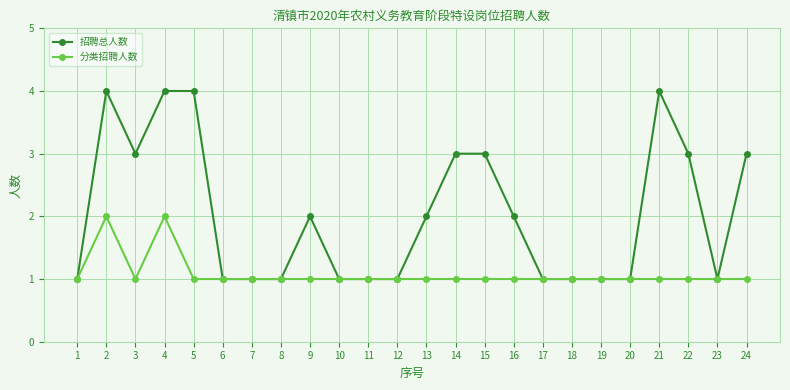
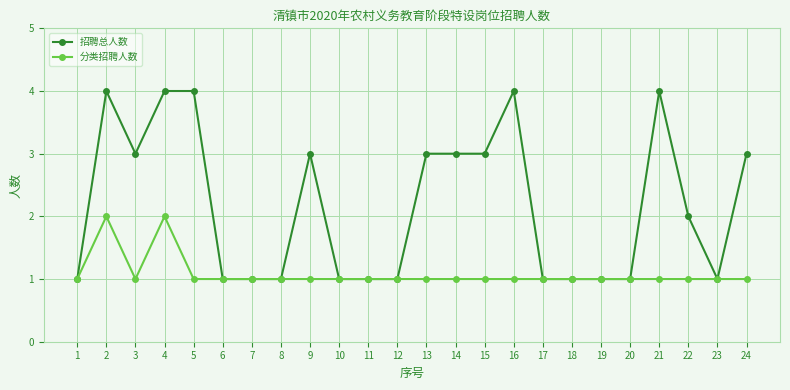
招聘总人数, 9: 2 -> 3
招聘总人数, 13: 2 -> 3
招聘总人数, 16: 2 -> 4
招聘总人数, 22: 3 -> 2
